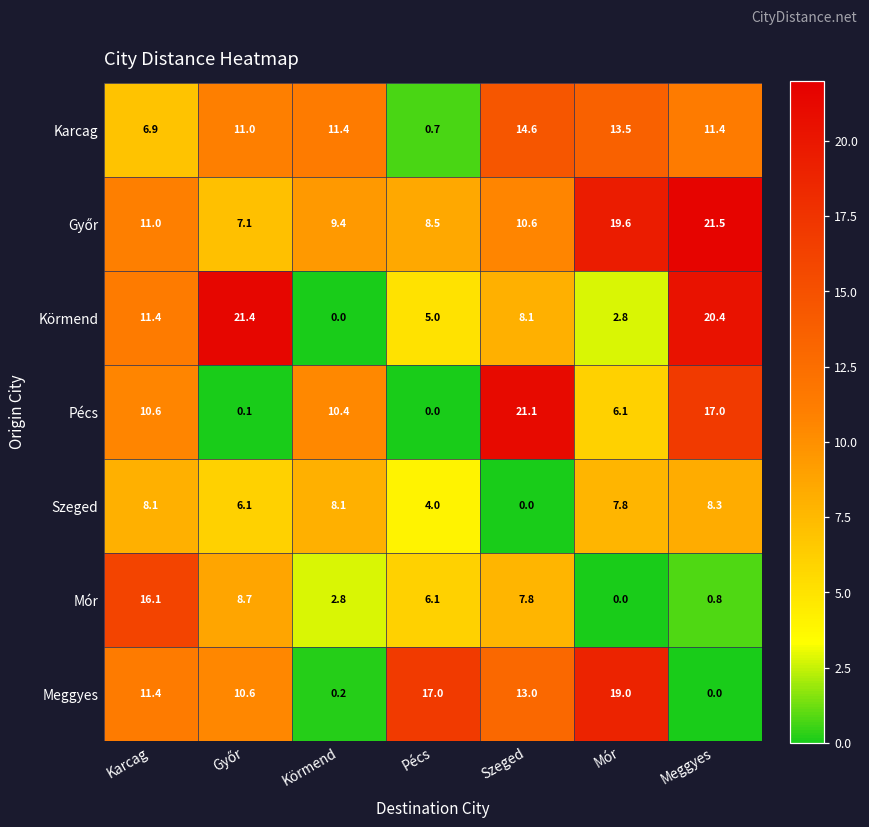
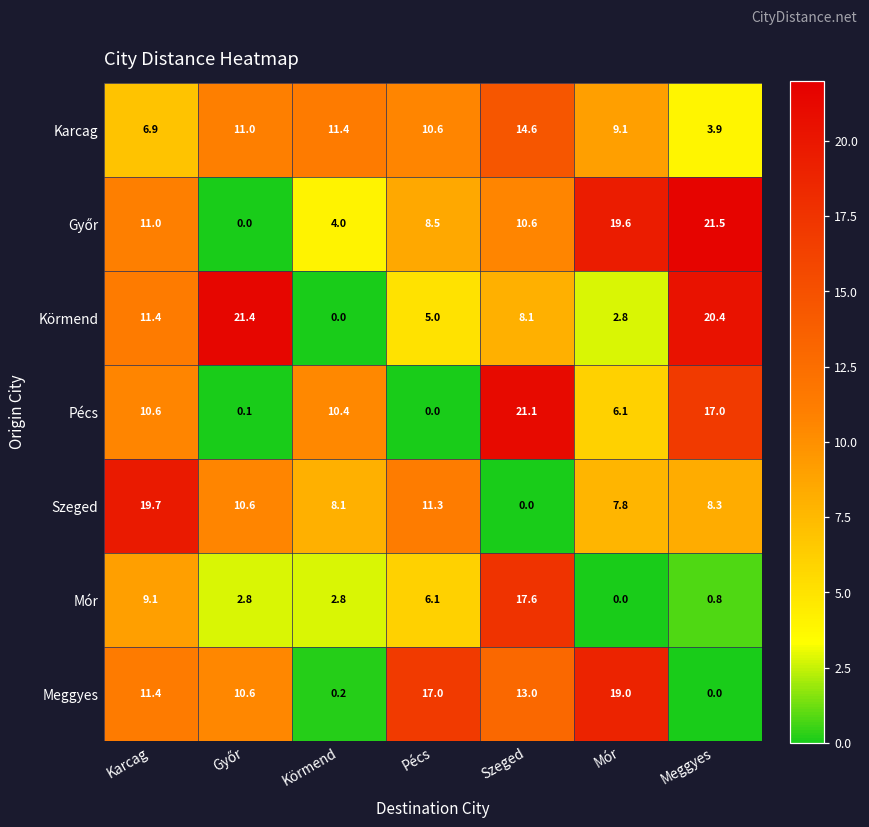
Karcag, Pécs: 0.7 -> 10.6
Karcag, Mór: 13.5 -> 9.1
Karcag, Meggyes: 11.4 -> 3.9
Győr, Győr: 7.1 -> 0.0
Győr, Körmend: 9.4 -> 4.0
Szeged, Karcag: 8.1 -> 19.7
Szeged, Győr: 6.1 -> 10.6
Szeged, Pécs: 4.0 -> 11.3
Mór, Karcag: 16.1 -> 9.1
Mór, Győr: 8.7 -> 2.8
Mór, Szeged: 7.8 -> 17.6
